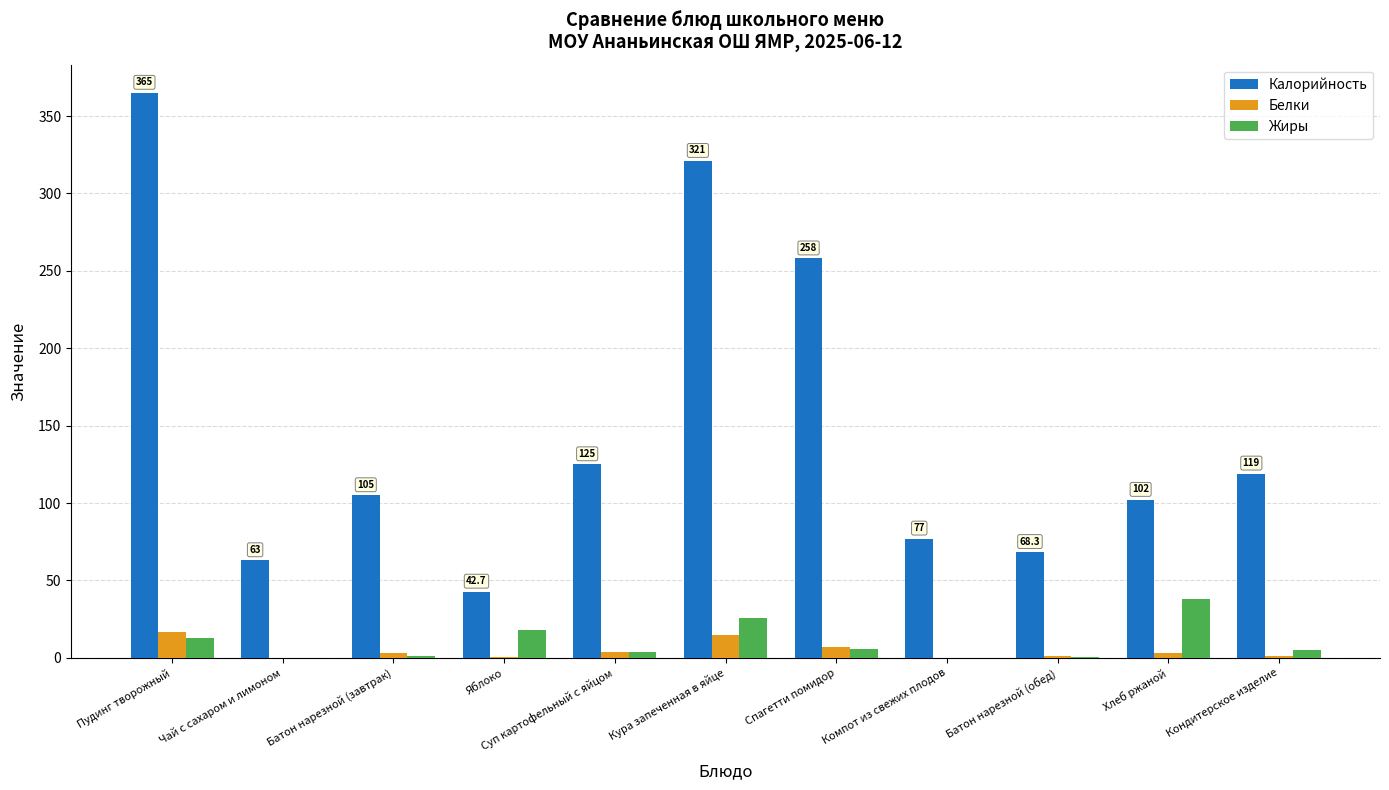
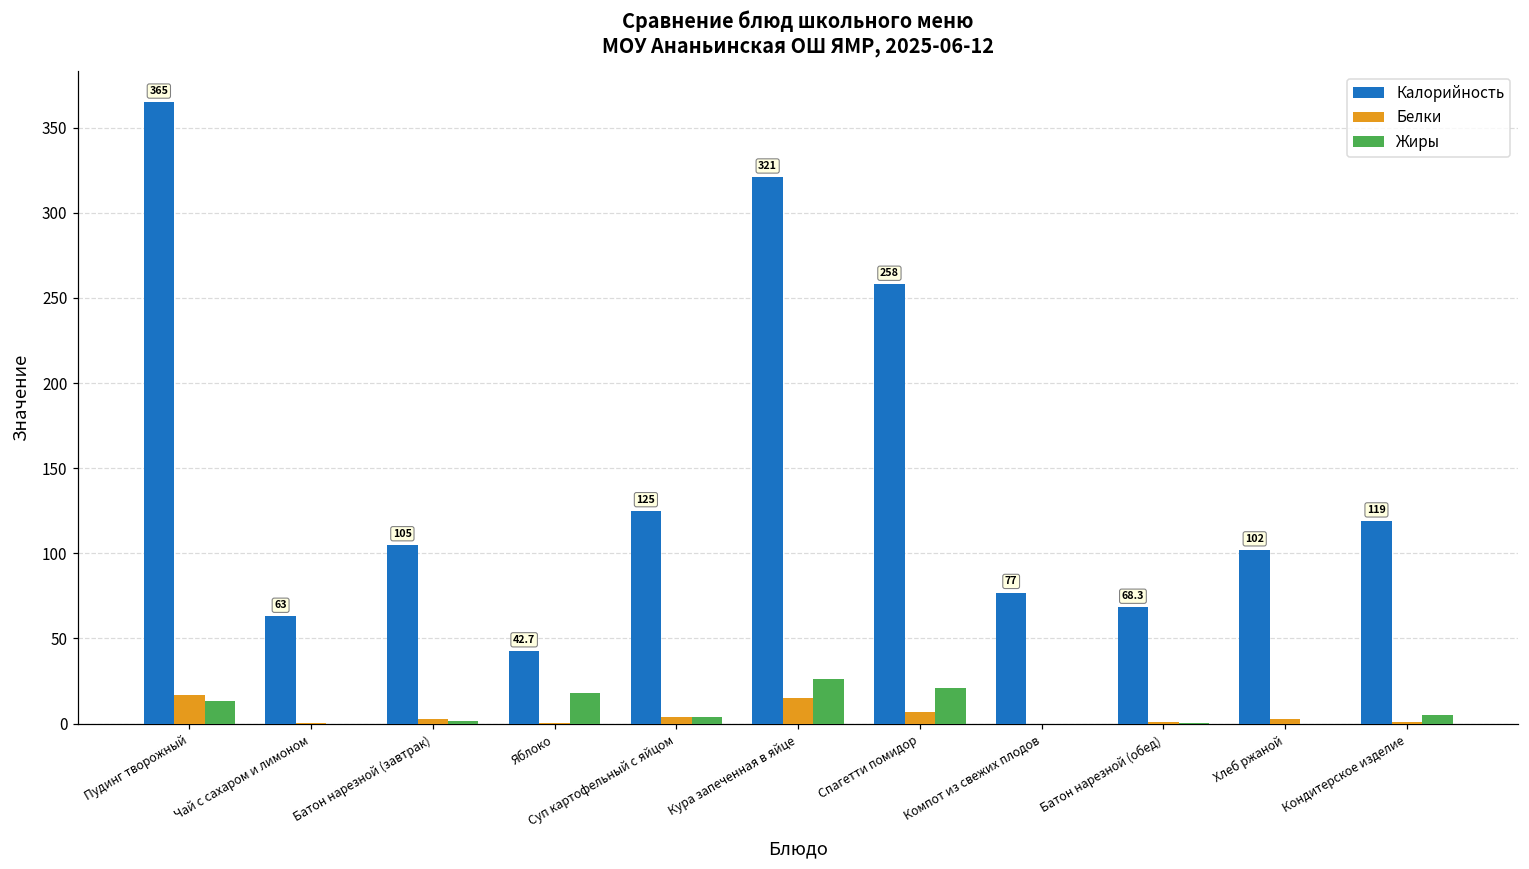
Жиры, Спагетти помидор: 6 -> 21
Жиры, Хлеб ржаной: 38 -> 0
